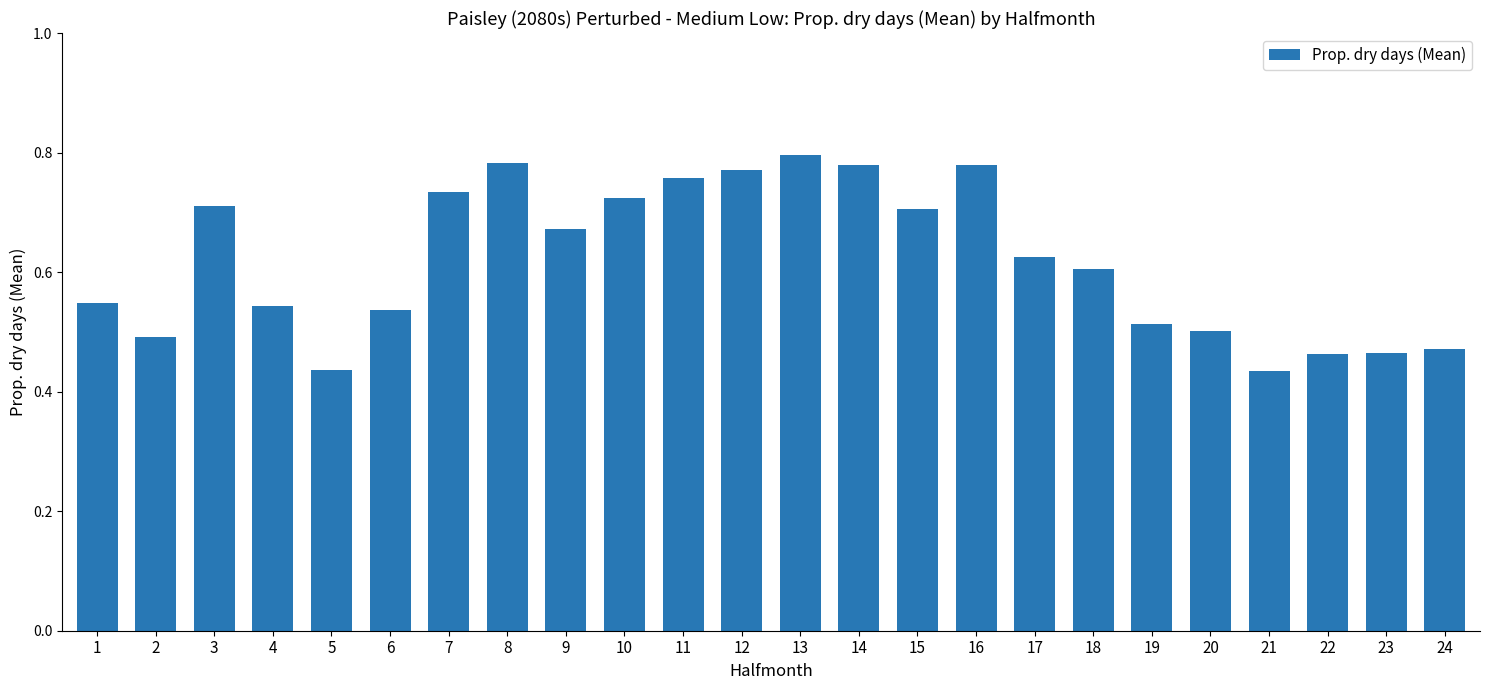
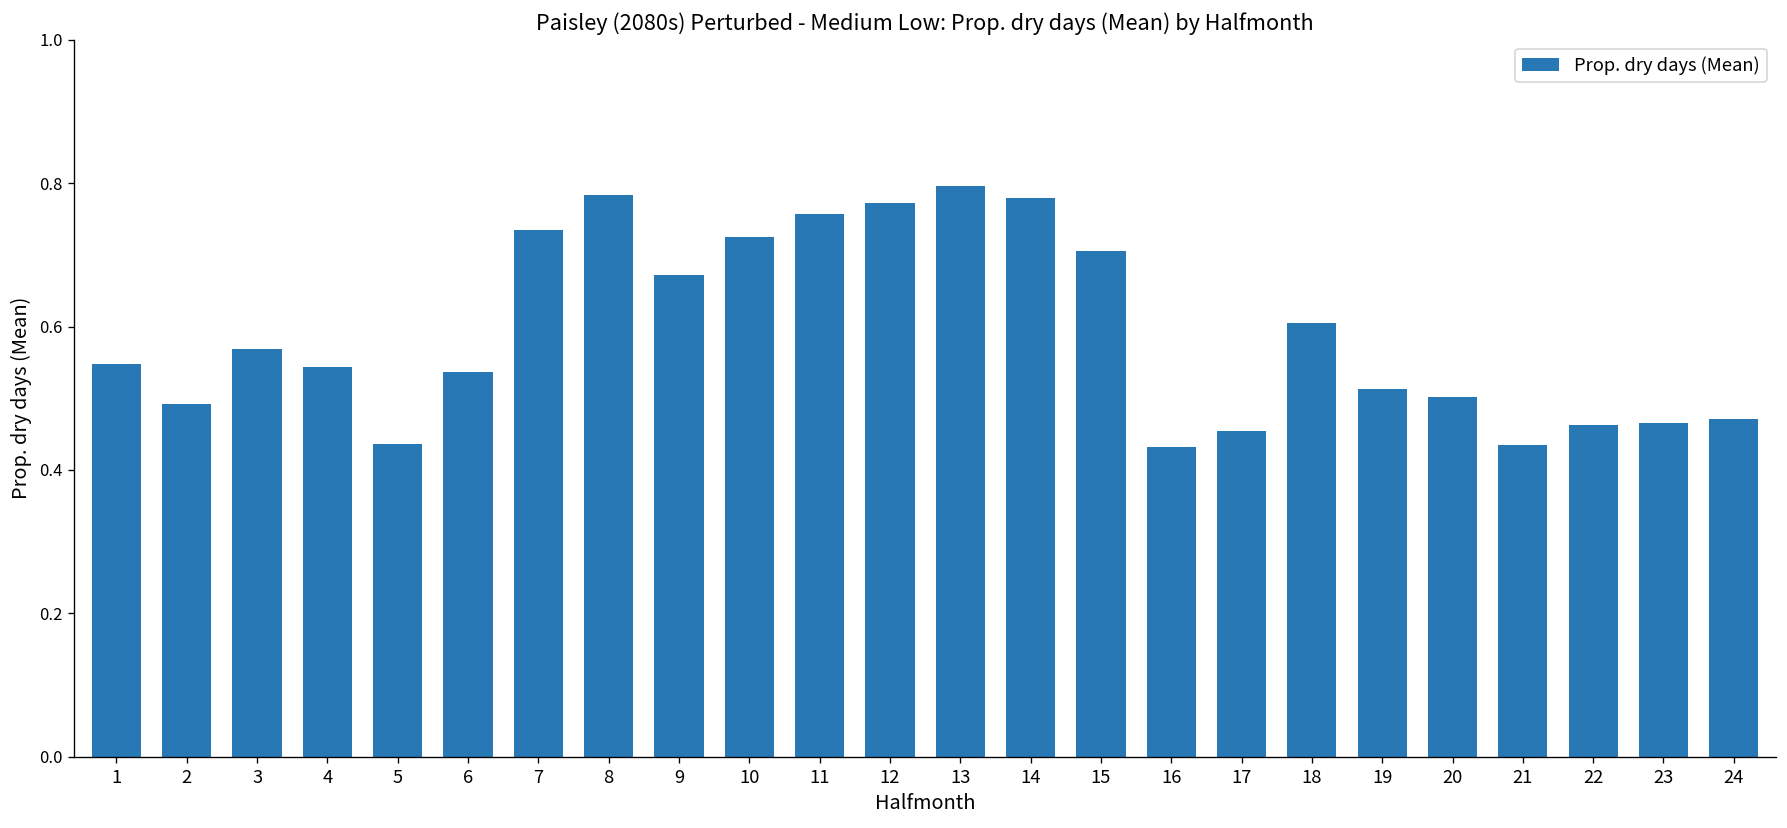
3: 0.71 -> 0.57
16: 0.78 -> 0.43
17: 0.63 -> 0.46
